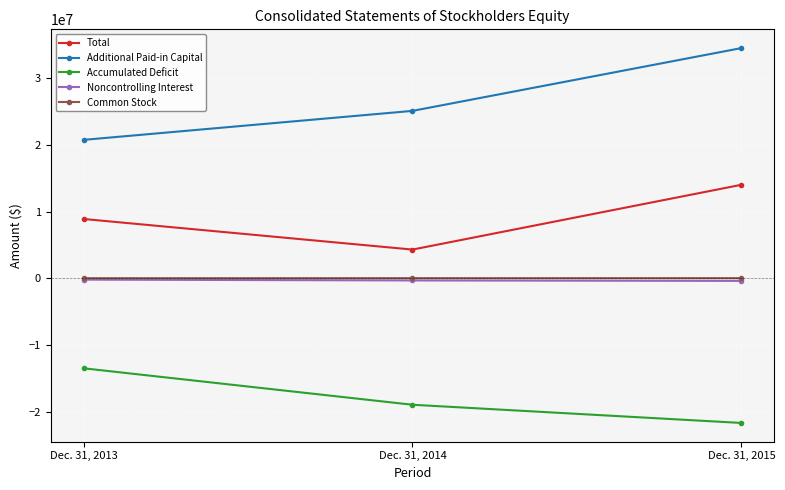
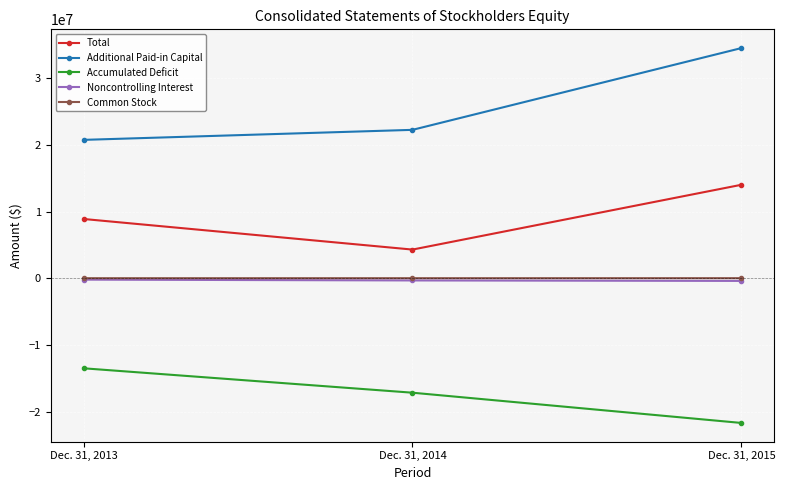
Additional Paid-in Capital, Dec. 31, 2014: 25000000 -> 22000000
Accumulated Deficit, Dec. 31, 2014: -19000000 -> -17000000
